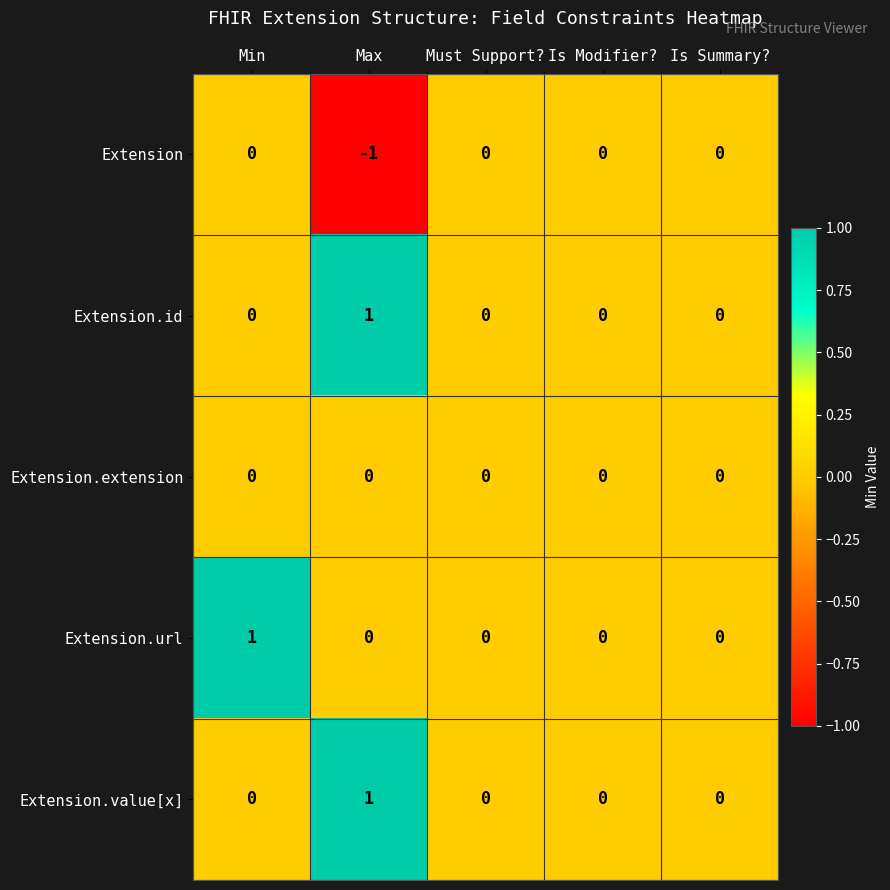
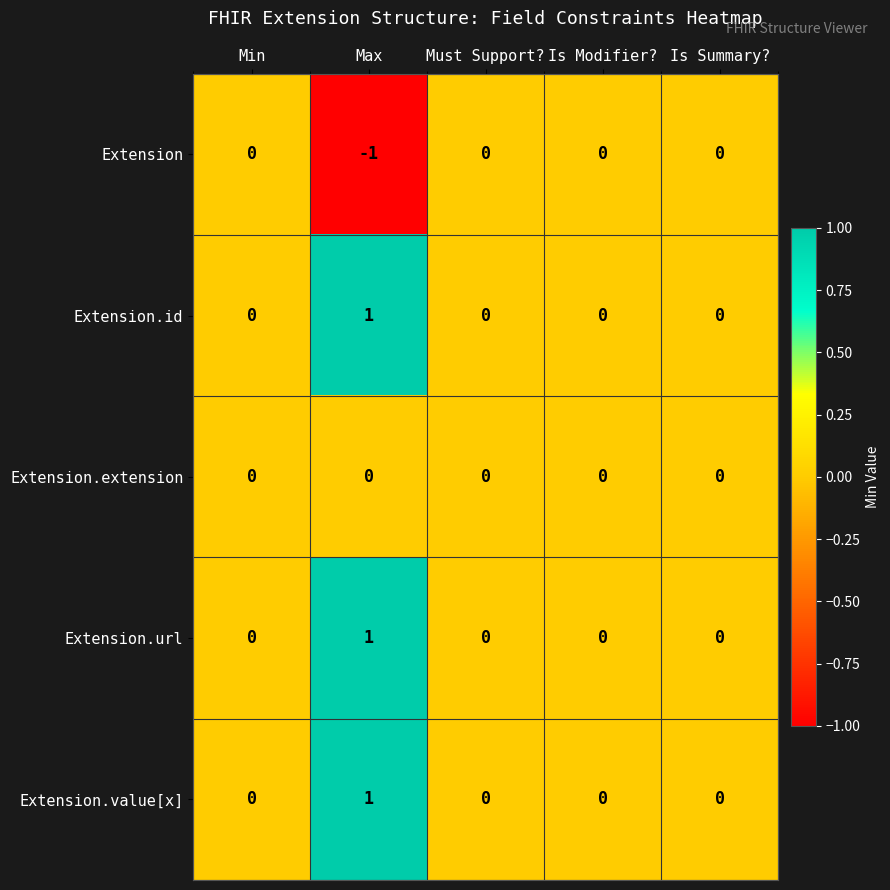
Extension.url, Min: 1 -> 0
Extension.url, Max: 0 -> 1
